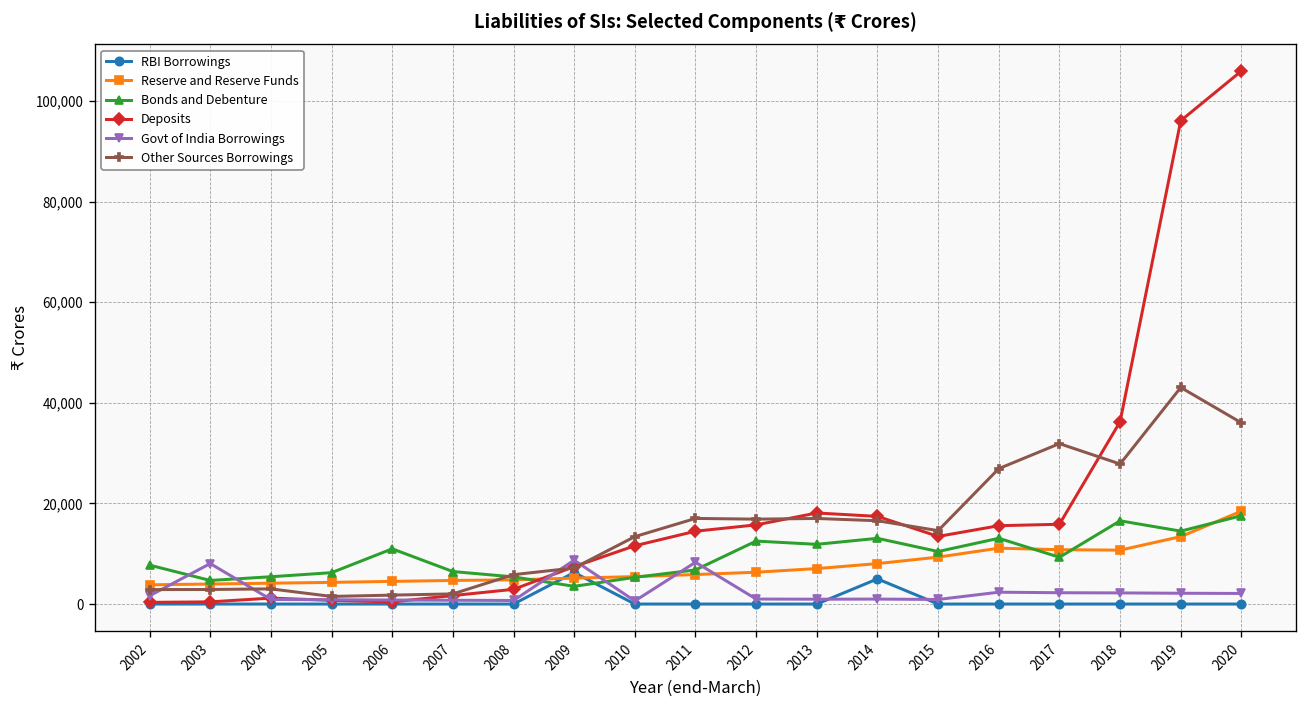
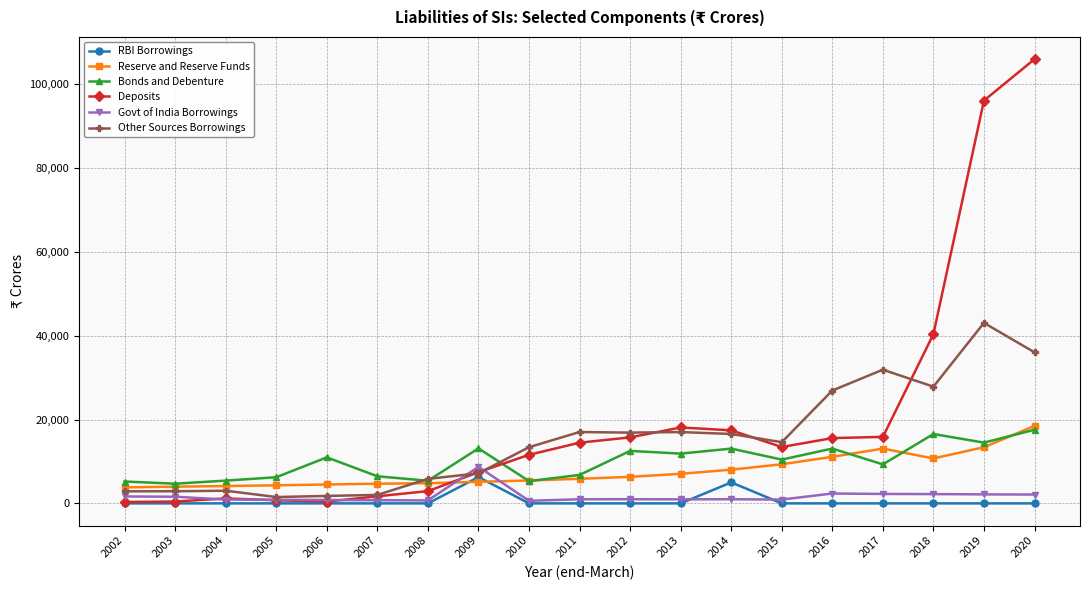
Bonds and Debenture, 2002: 8,000 -> 5,000
Govt of India Borrowings, 2003: 8,000 -> 2,000
Bonds and Debenture, 2009: 4,000 -> 13,000
Govt of India Borrowings, 2011: 8,000 -> 1,000
Reserve and Reserve Funds, 2017: 11,000 -> 13,000
Deposits, 2018: 36,000 -> 40,000
